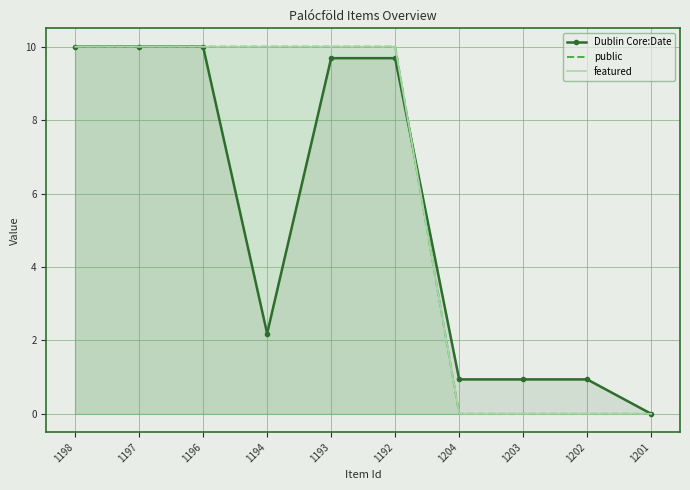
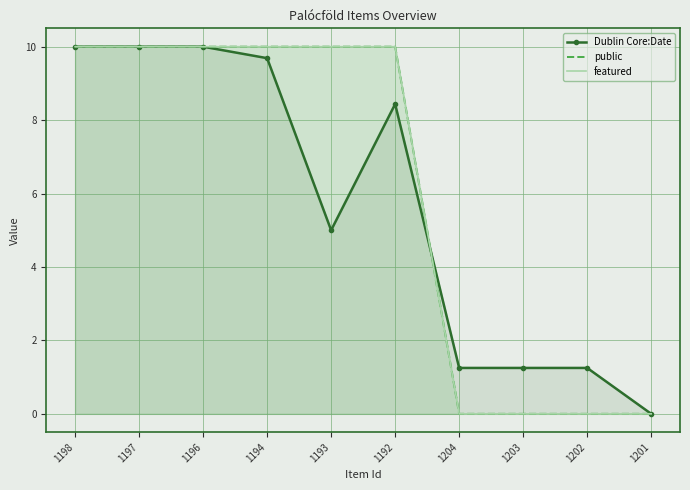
Dublin Core:Date, 1194: 2.2 -> 9.7
Dublin Core:Date, 1193: 9.7 -> 5.0
Dublin Core:Date, 1192: 9.7 -> 8.4
Dublin Core:Date, 1204: 0.9 -> 1.3
Dublin Core:Date, 1203: 0.9 -> 1.3
Dublin Core:Date, 1202: 0.9 -> 1.3
